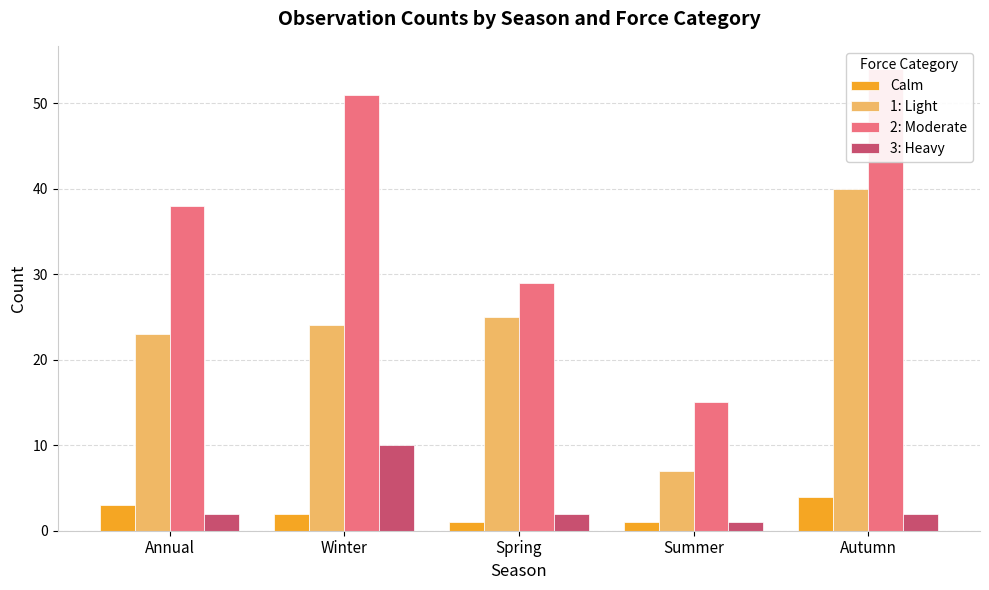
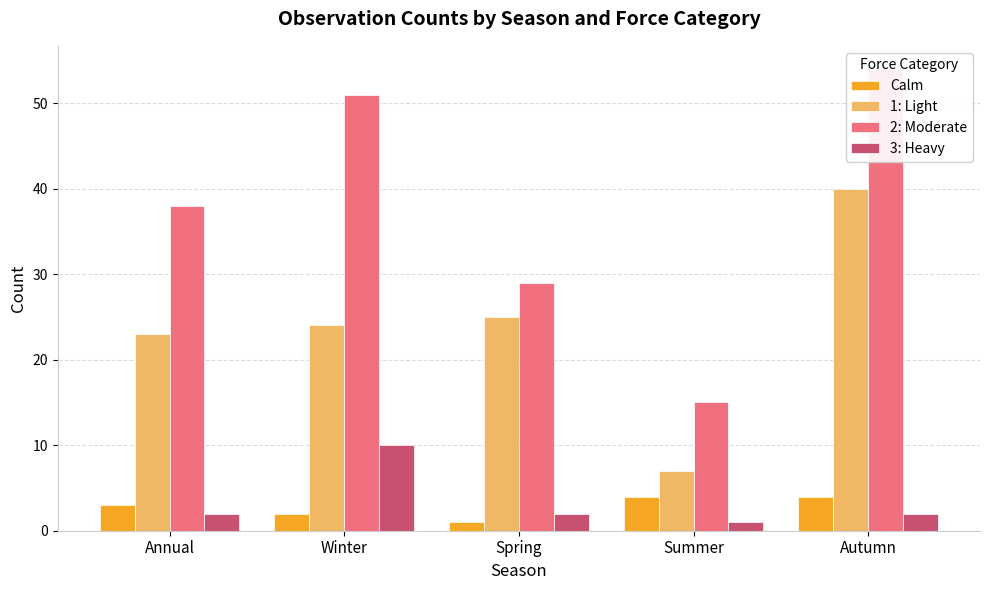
Calm, Summer: 1 -> 4
